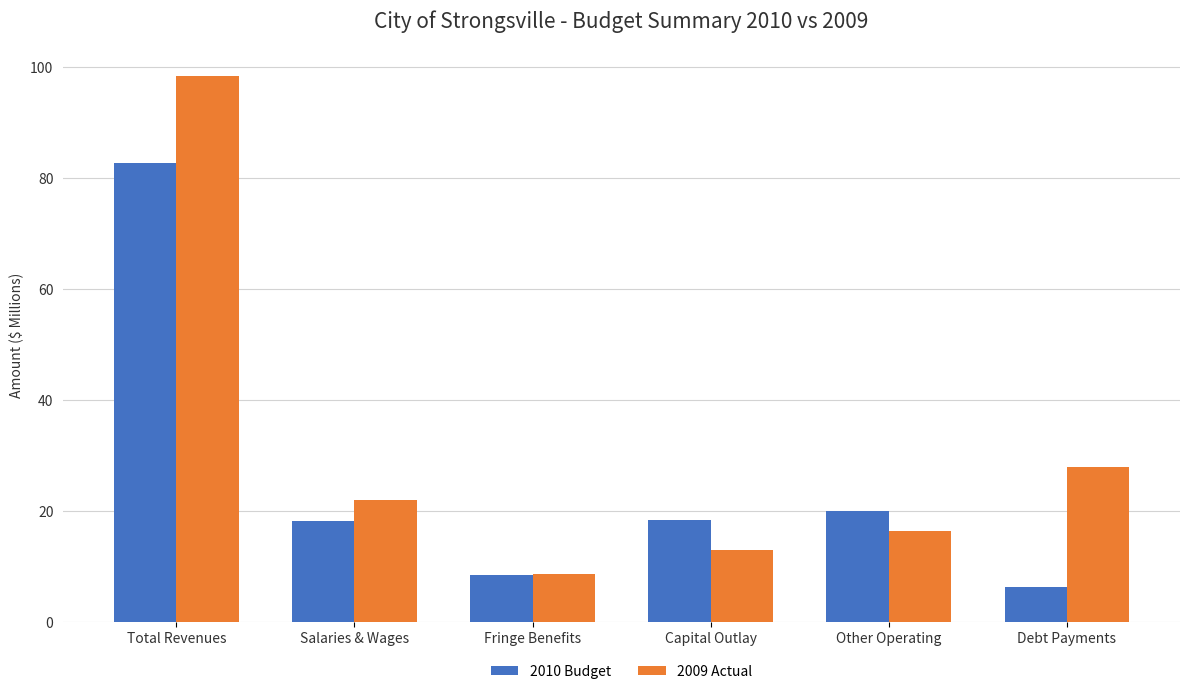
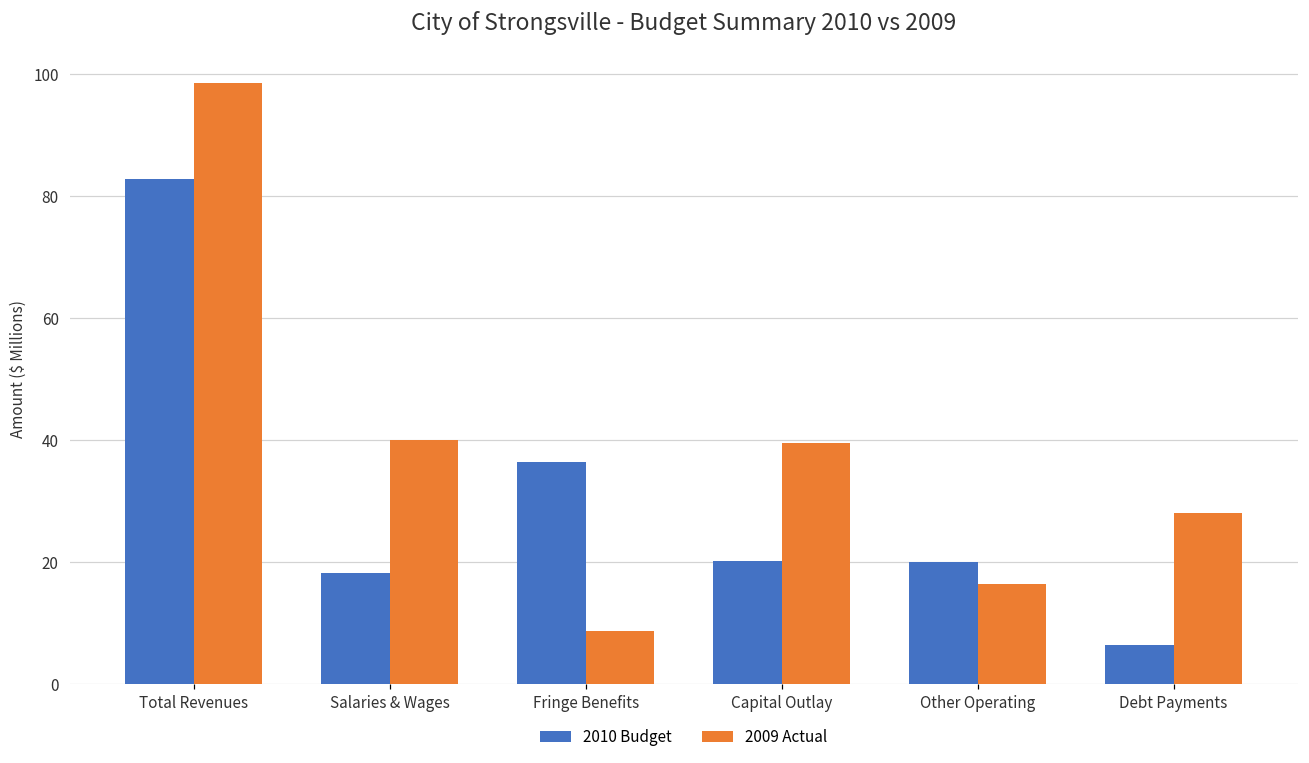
2009 Actual, Salaries & Wages: 22 -> 40
2010 Budget, Fringe Benefits: 9 -> 36
2010 Budget, Capital Outlay: 18 -> 20
2009 Actual, Capital Outlay: 13 -> 40
